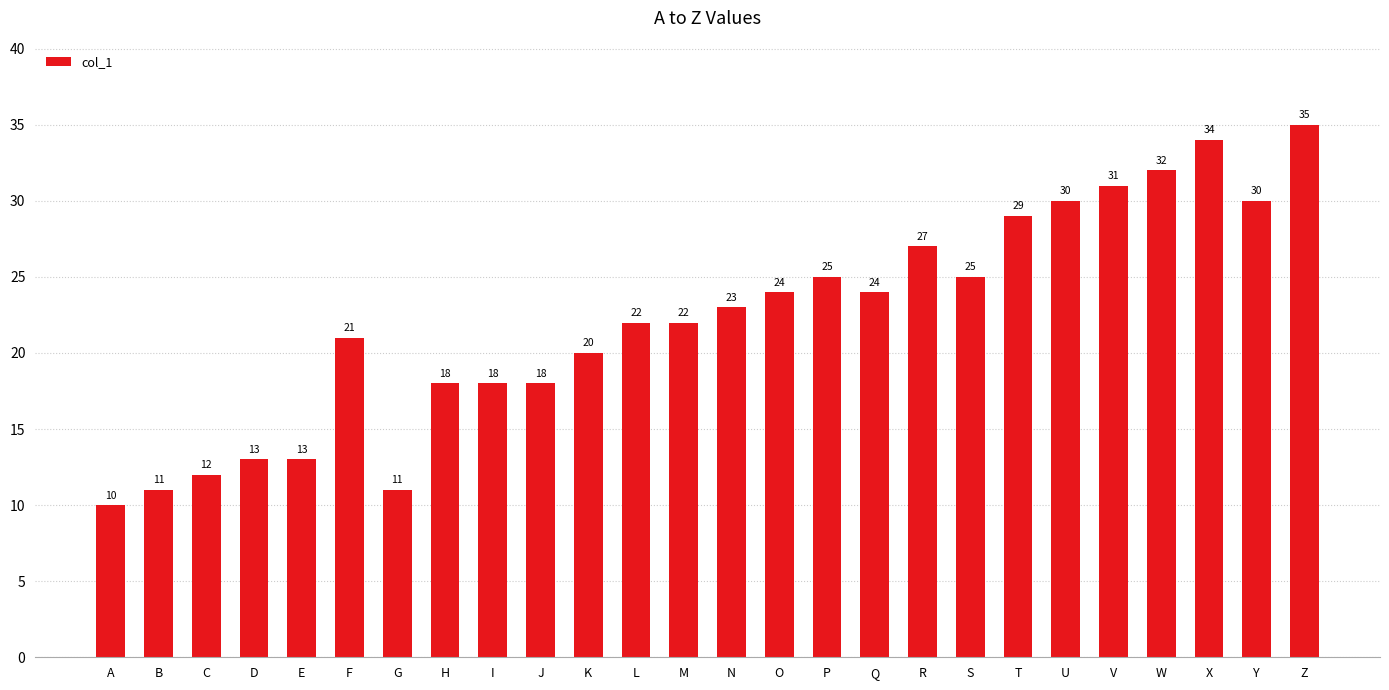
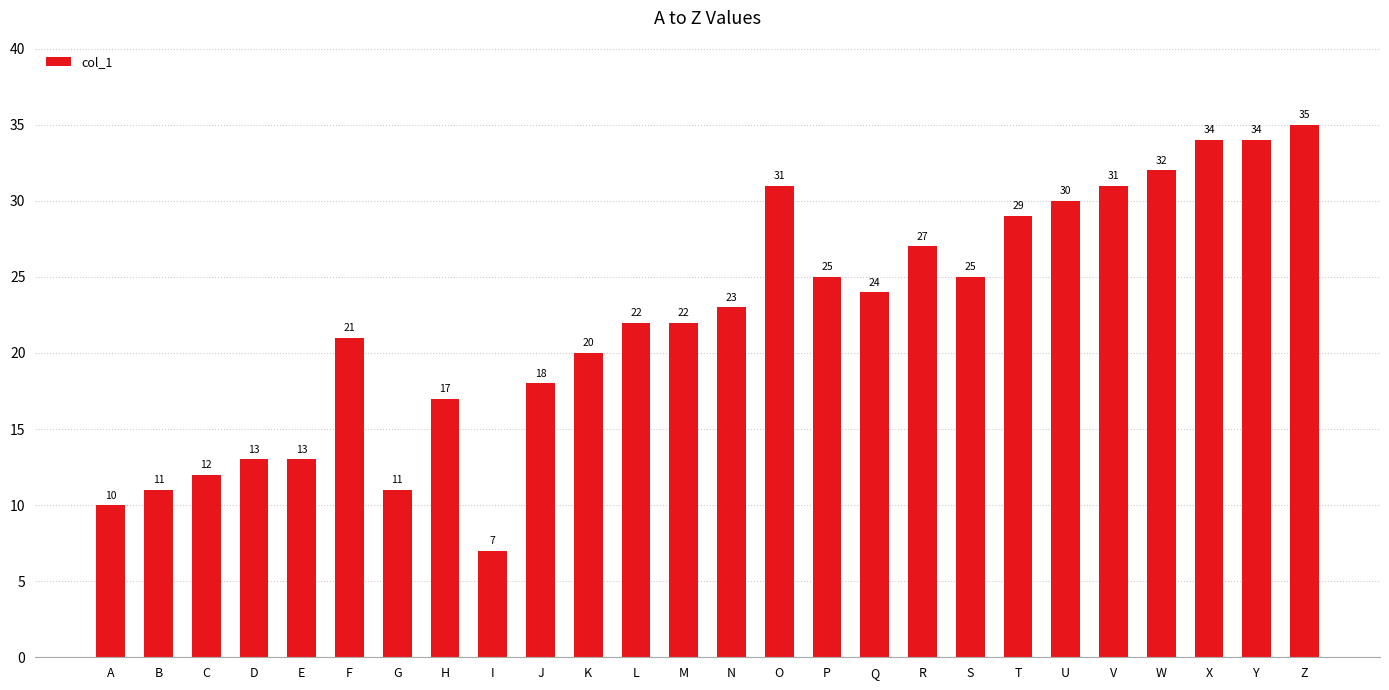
H: 18 -> 17
I: 18 -> 7
O: 24 -> 31
Y: 30 -> 34
